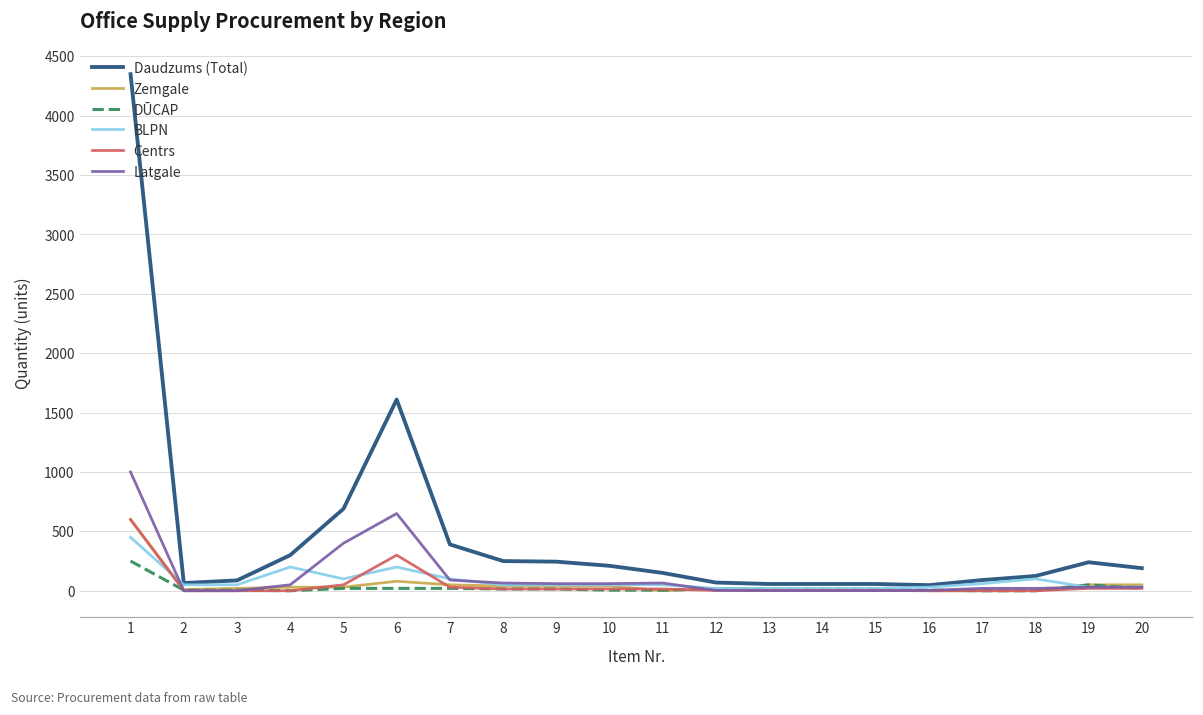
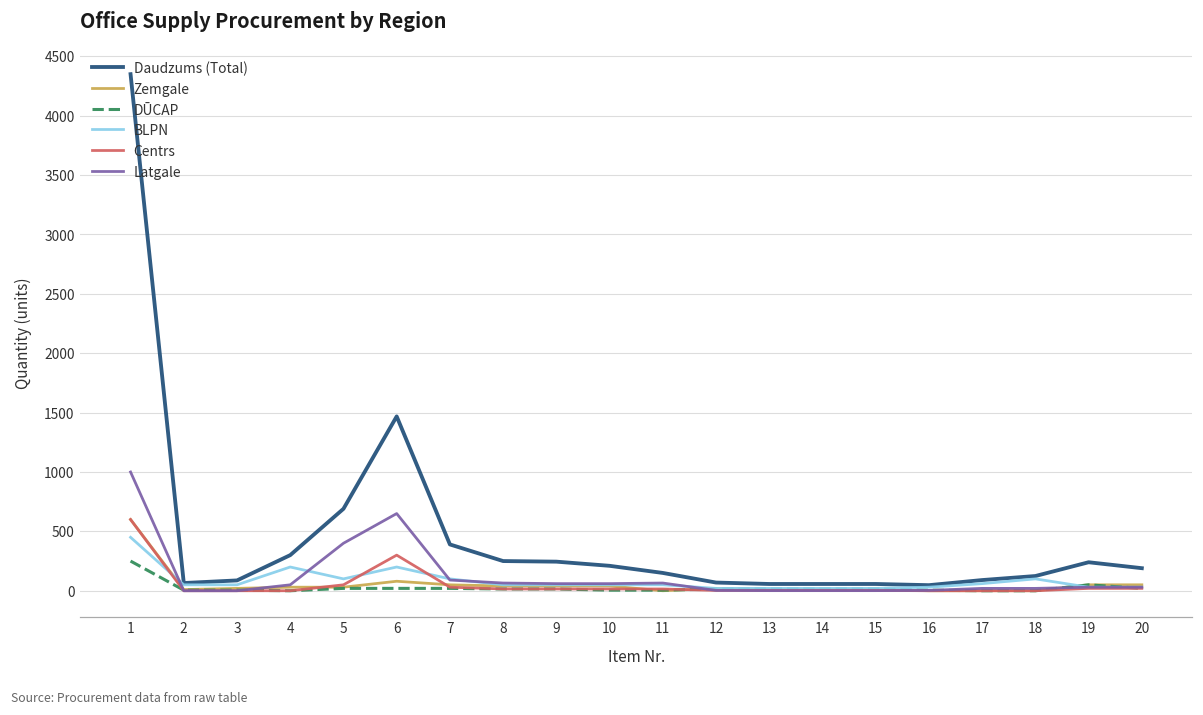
Daudzums (Total), 6: 1610 -> 1470
